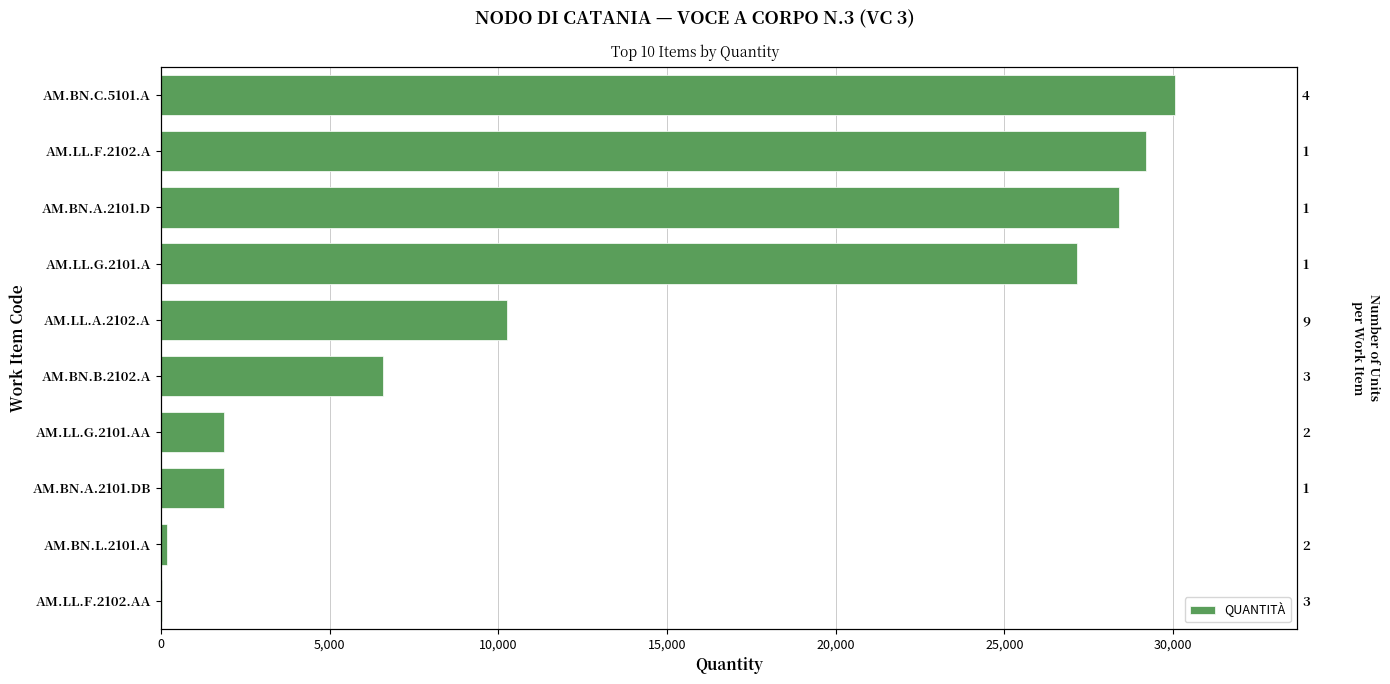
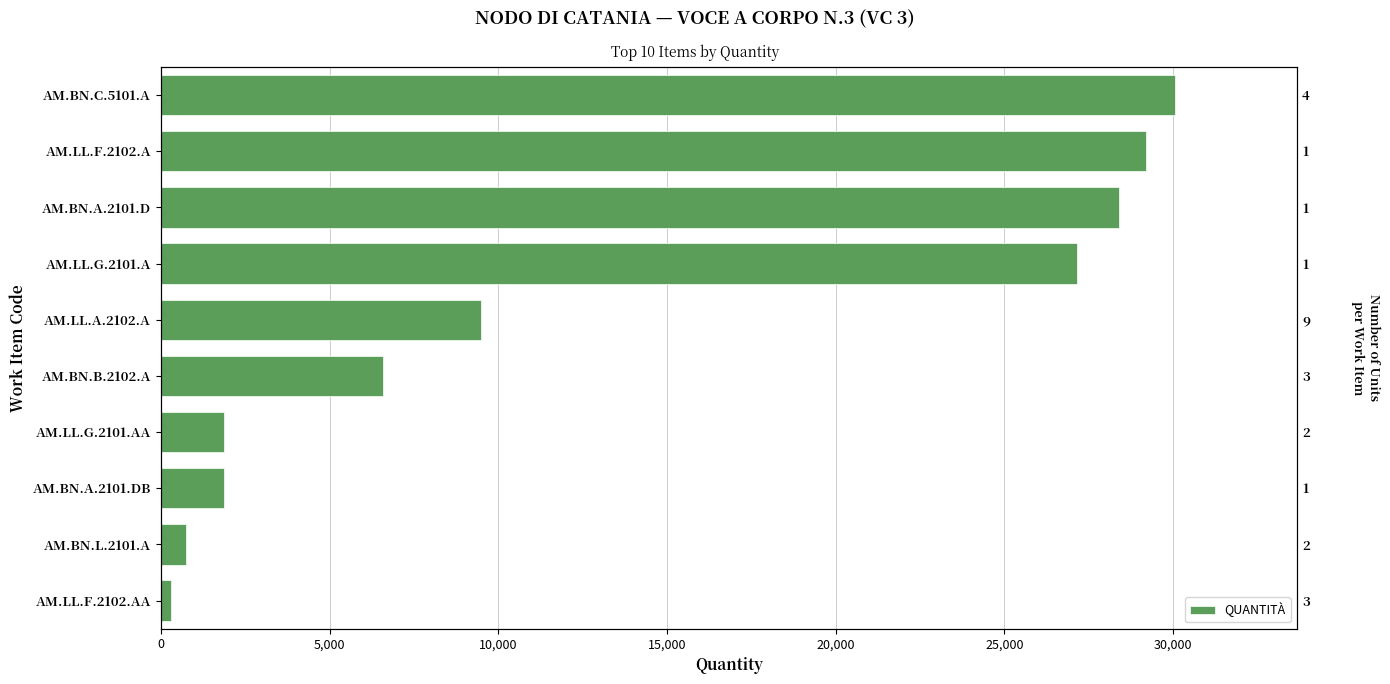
AM.LL.A.2102.A: 10,300 -> 9,500
AM.BN.L.2101.A: 200 -> 800
AM.LL.F.2102.AA: 0 -> 300
